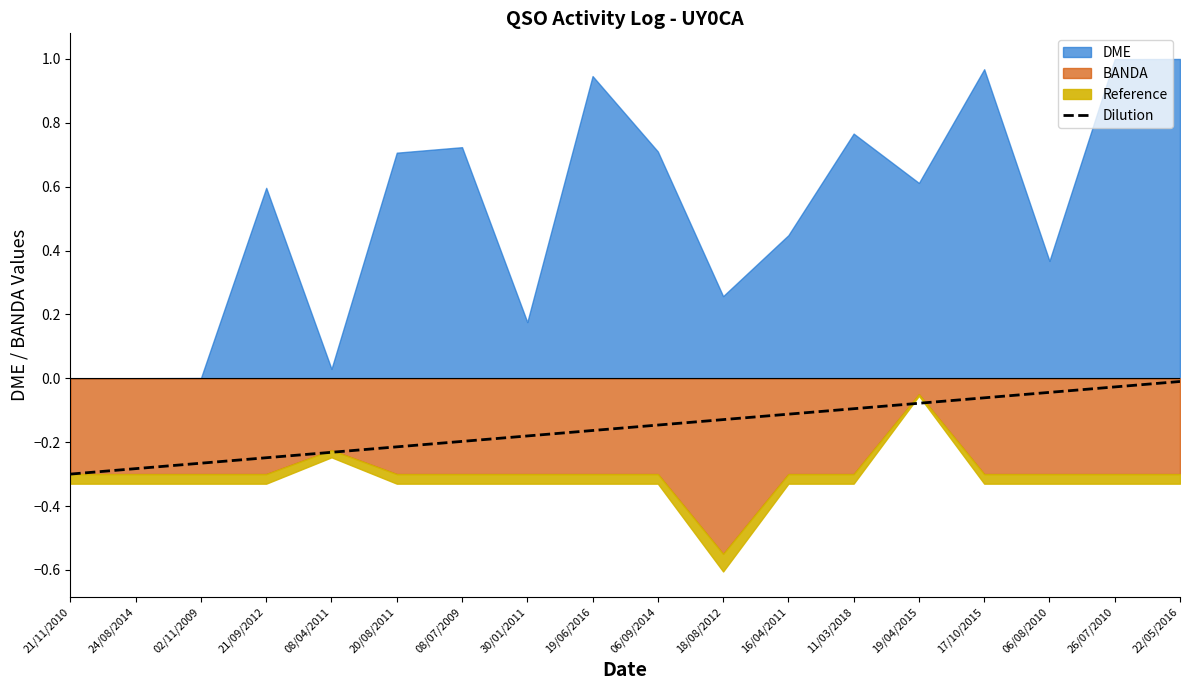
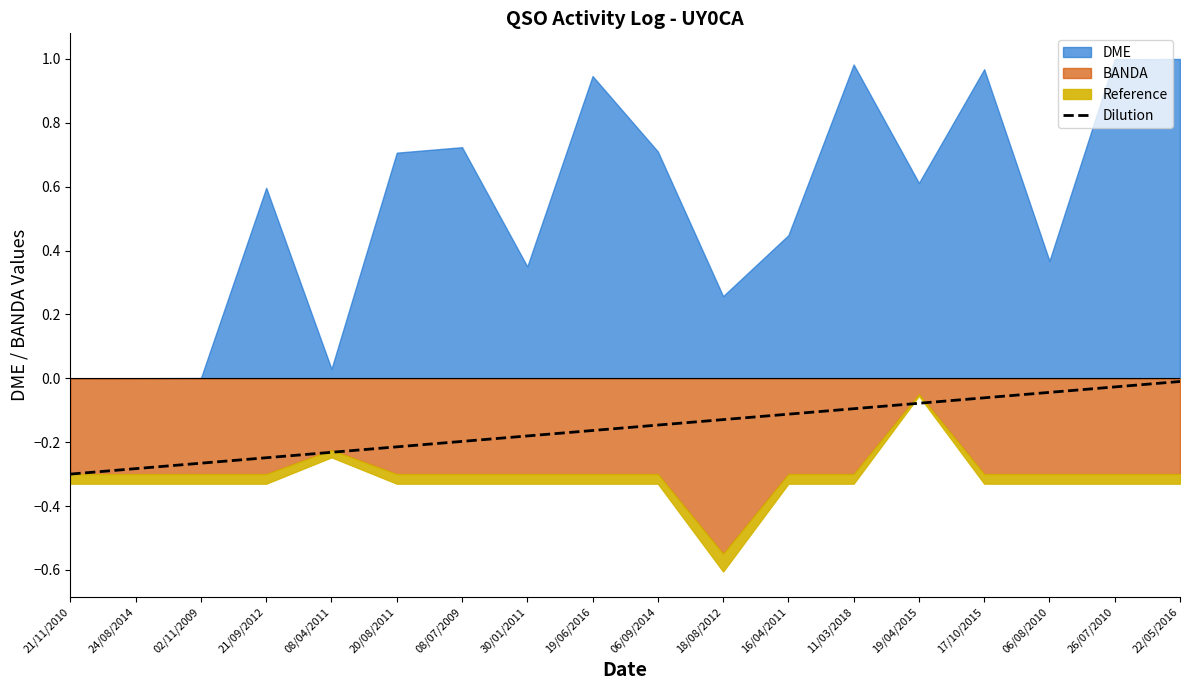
DME, 30/01/2011: 0.18 -> 0.35
DME, 11/03/2018: 0.77 -> 0.98
